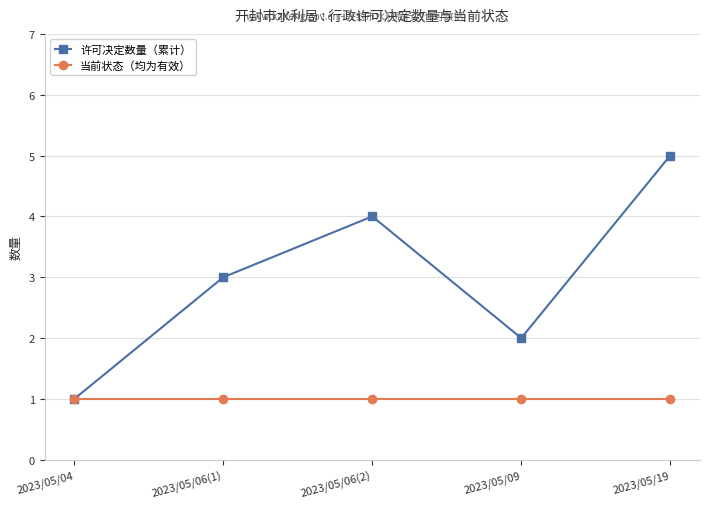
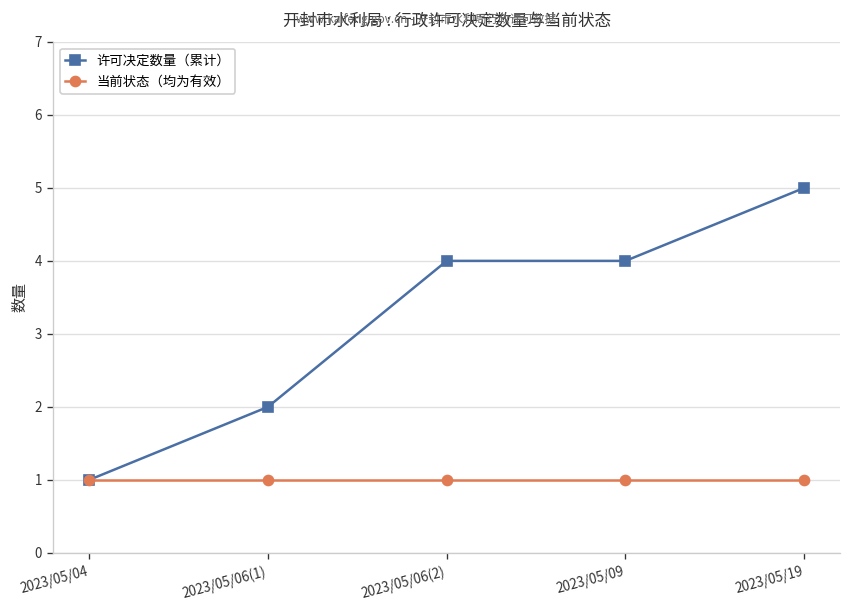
许可决定数量（累计）, 2023/05/06(1): 3 -> 2
许可决定数量（累计）, 2023/05/09: 2 -> 4
